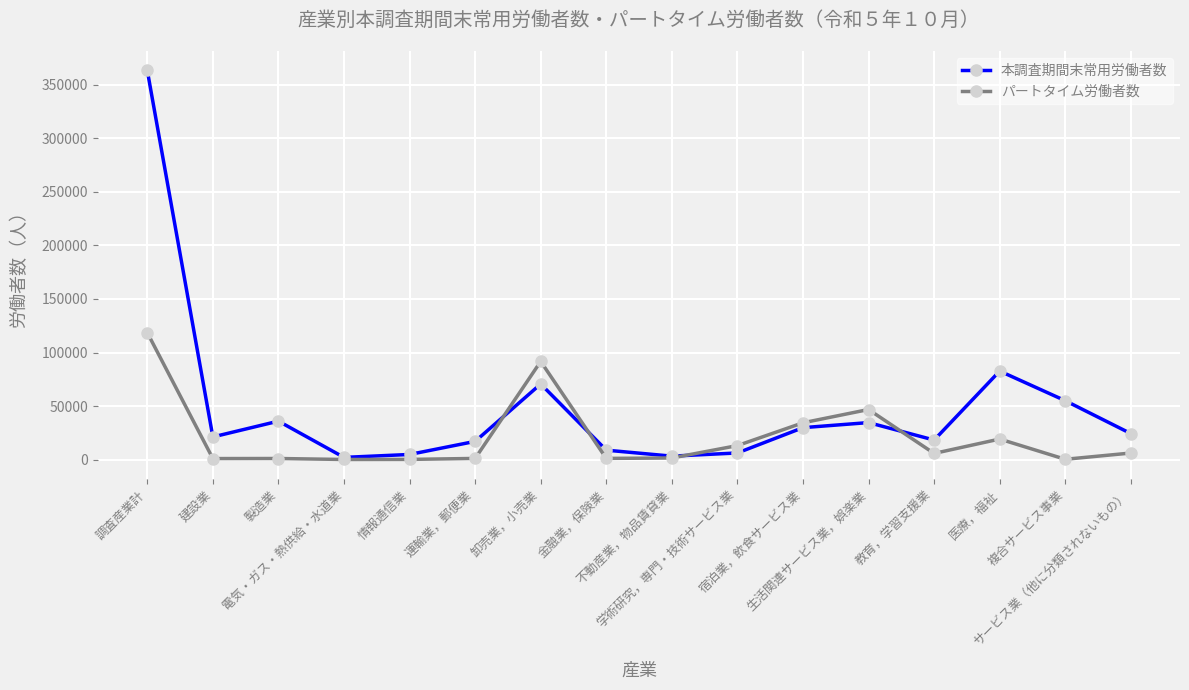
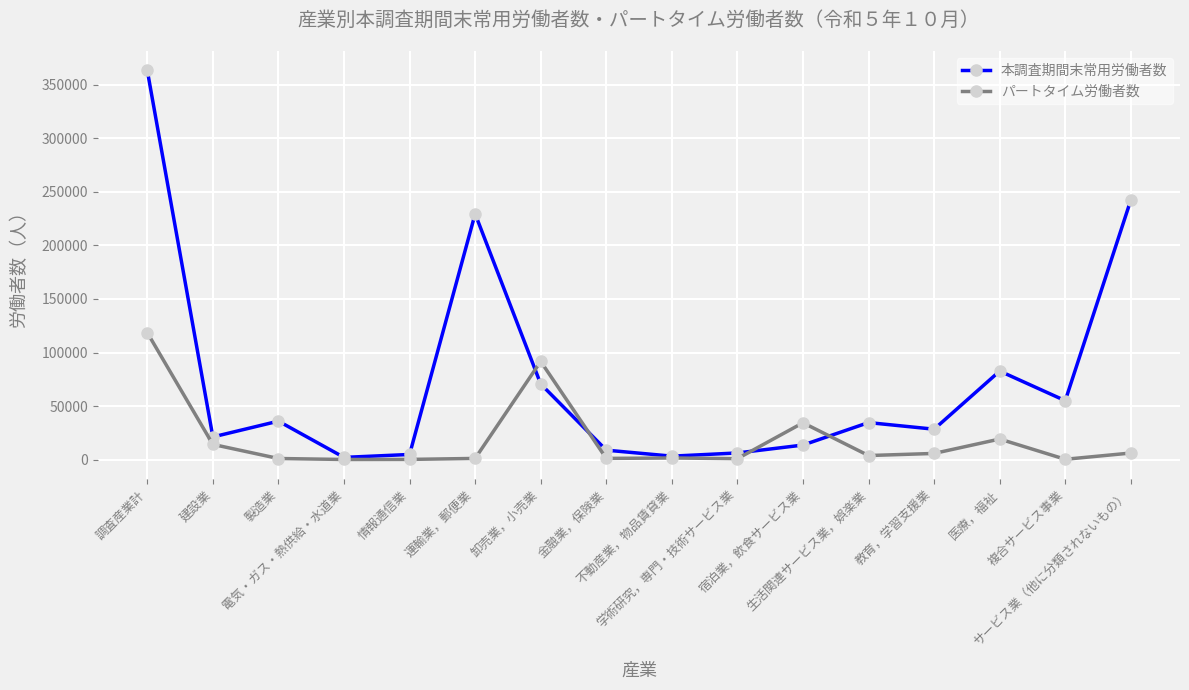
パートタイム労働者数, 建設業: 1000 -> 14000
本調査期間末常用労働者数, 運輸業，郵便業: 17000 -> 229000
パートタイム労働者数, 学術研究，専門・技術サービス業: 13000 -> 1000
本調査期間末常用労働者数, 宿泊業，飲食サービス業: 30000 -> 14000
パートタイム労働者数, 生活関連サービス業，娯楽業: 47000 -> 4000
本調査期間末常用労働者数, 教育，学習支援業: 18000 -> 28000
本調査期間末常用労働者数, サービス業（他に分類されないもの）: 24000 -> 242000
